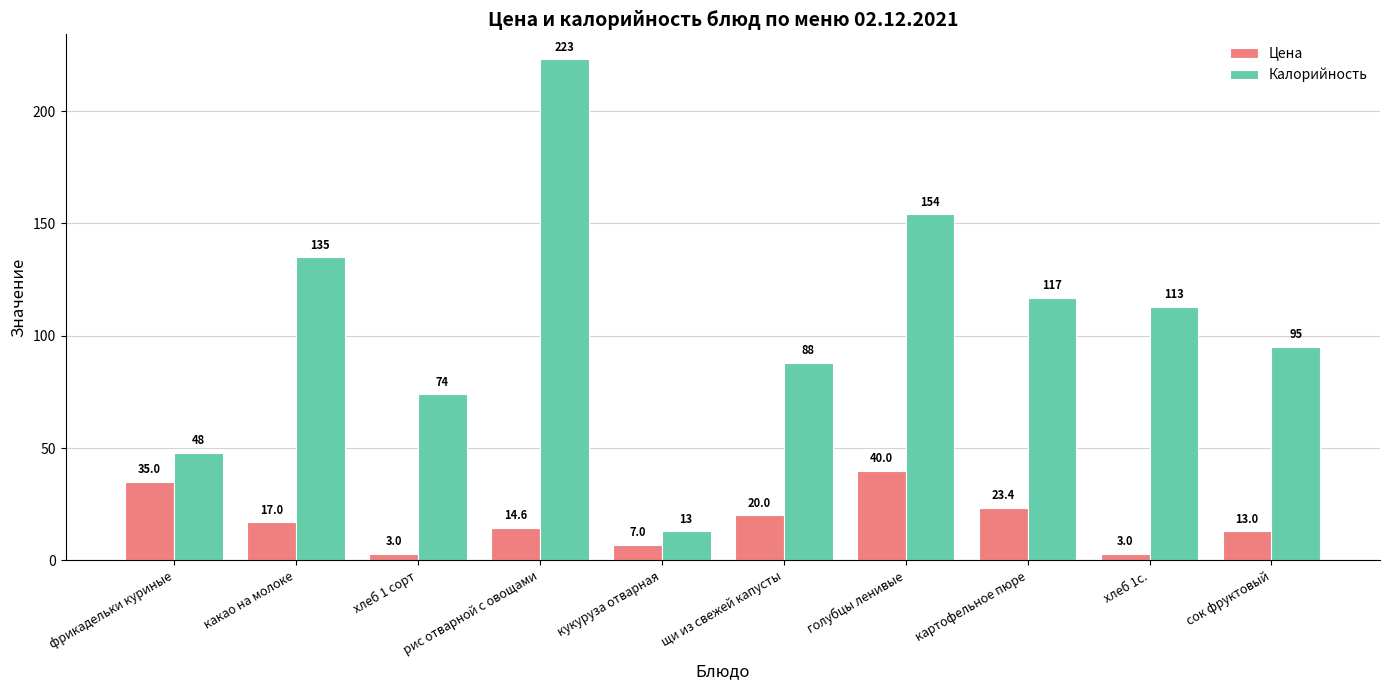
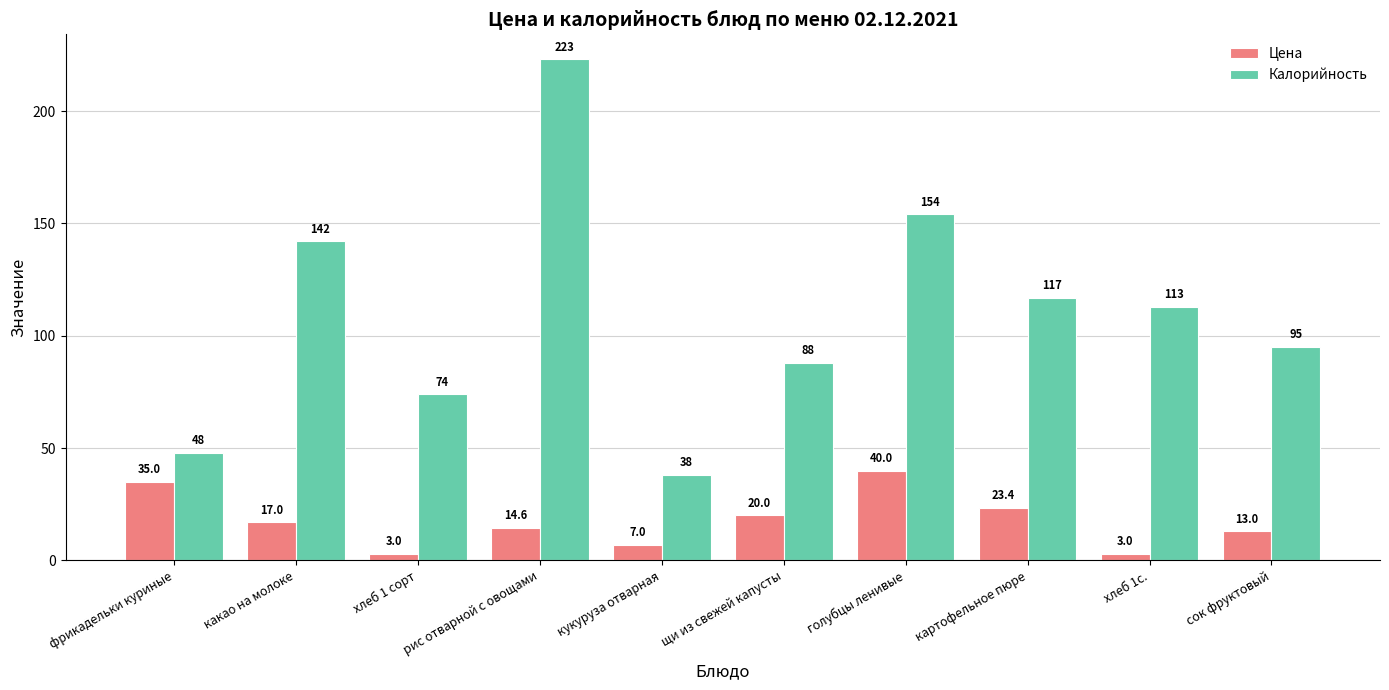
Калорийность, какао на молоке: 135 -> 142
Калорийность, кукуруза отварная: 13 -> 38
